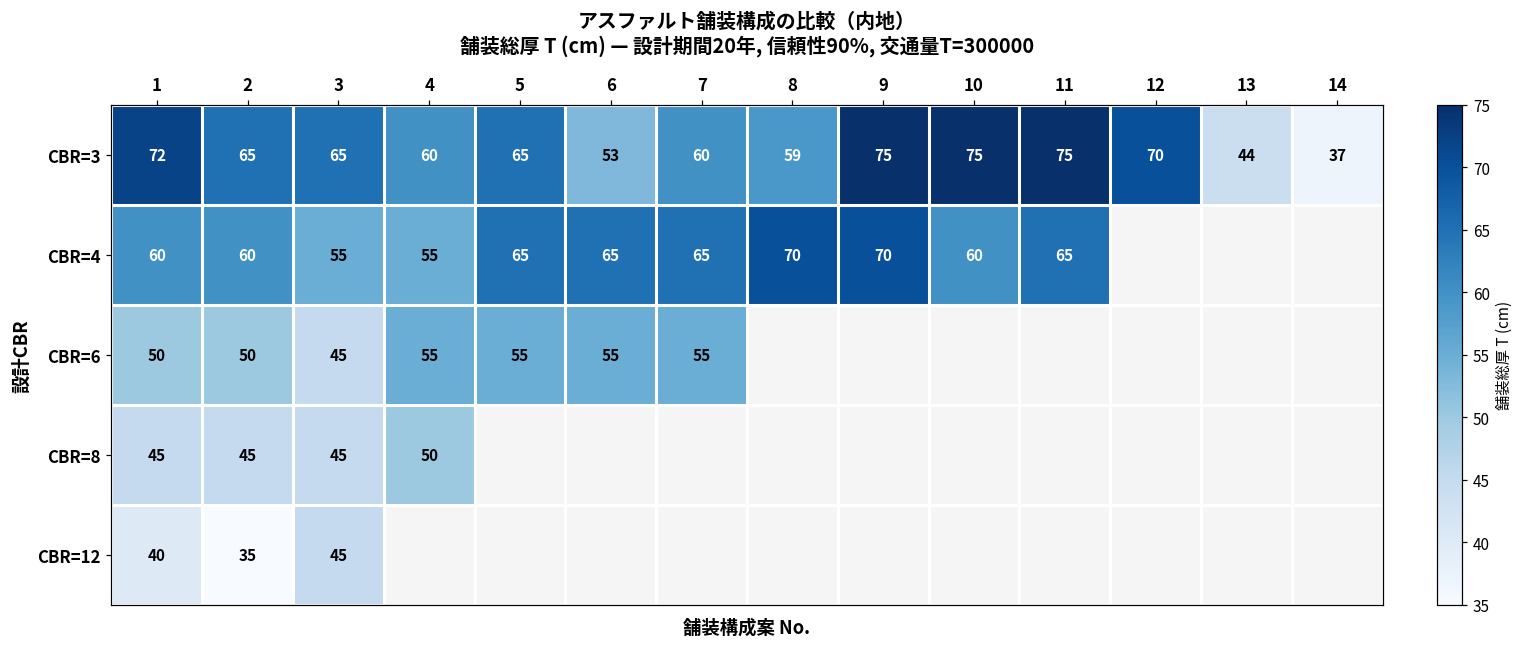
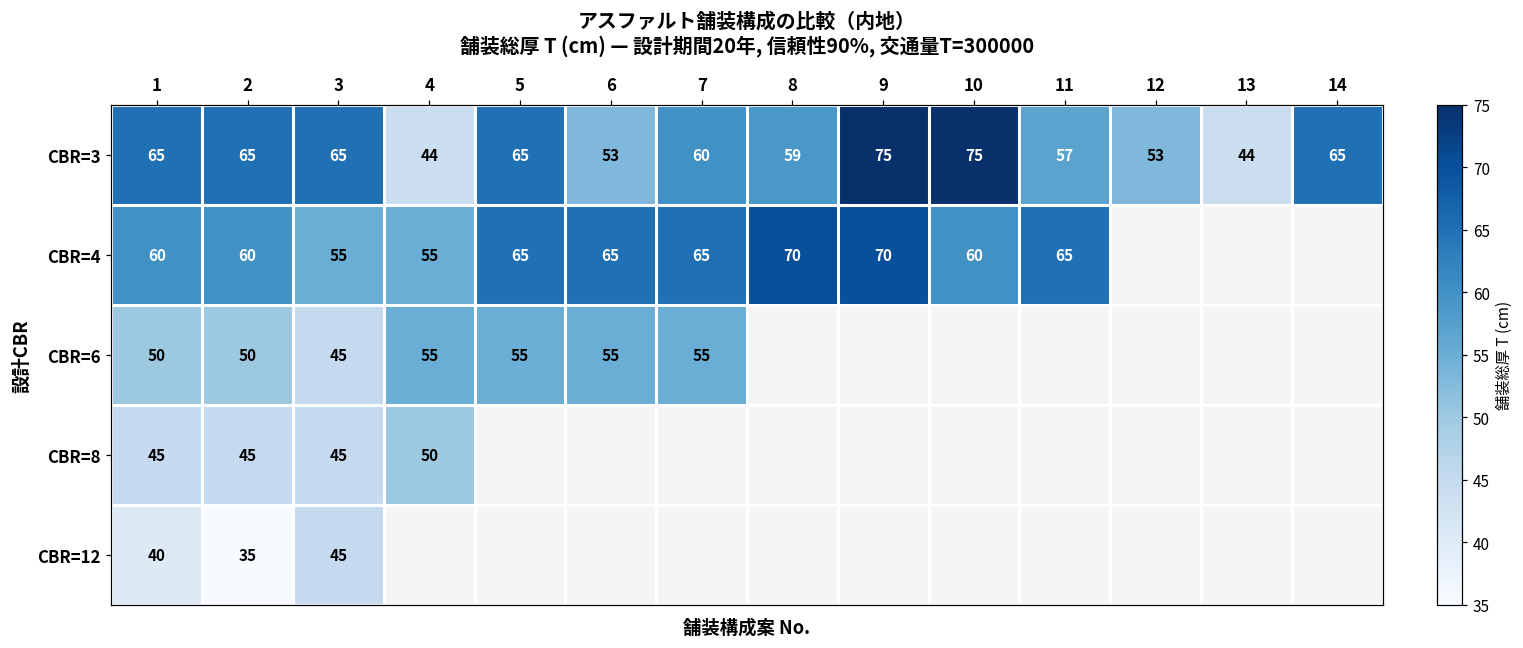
CBR=3, 1: 72 -> 65
CBR=3, 4: 60 -> 44
CBR=3, 11: 75 -> 57
CBR=3, 12: 70 -> 53
CBR=3, 14: 37 -> 65
